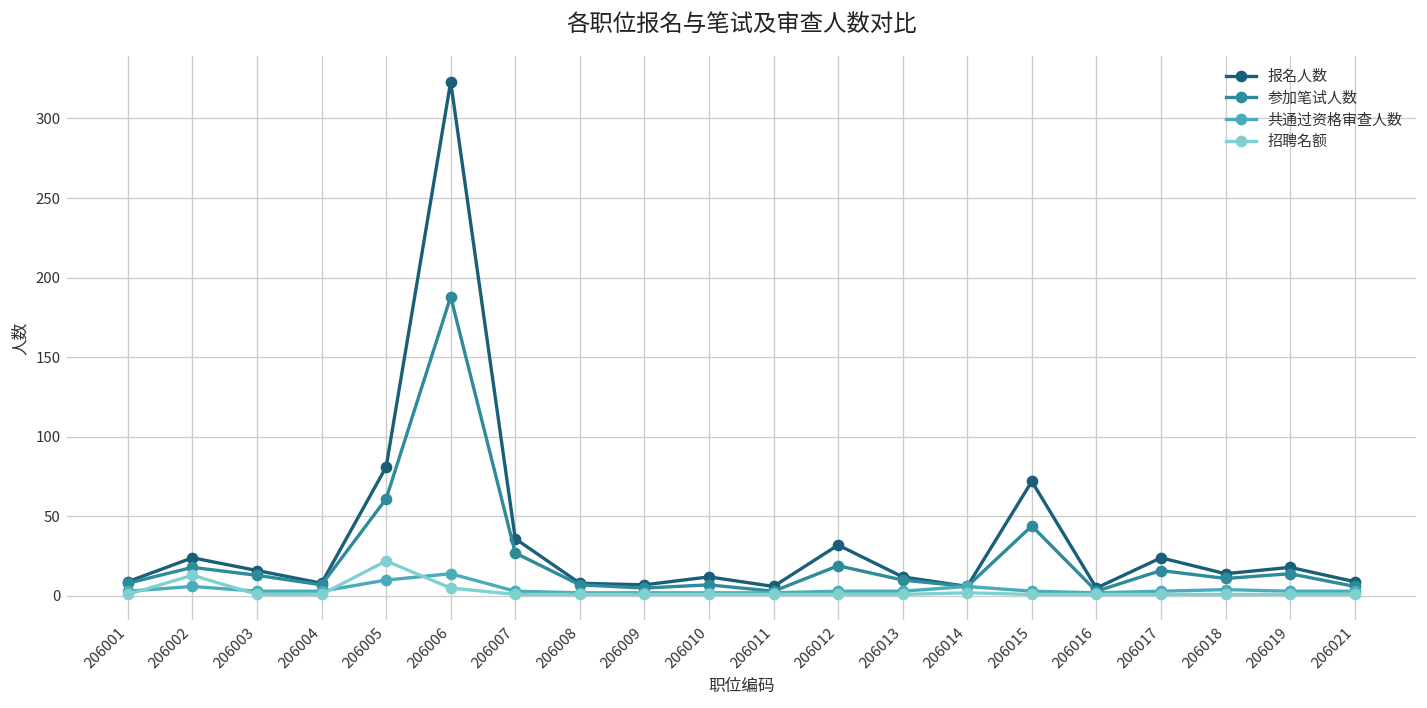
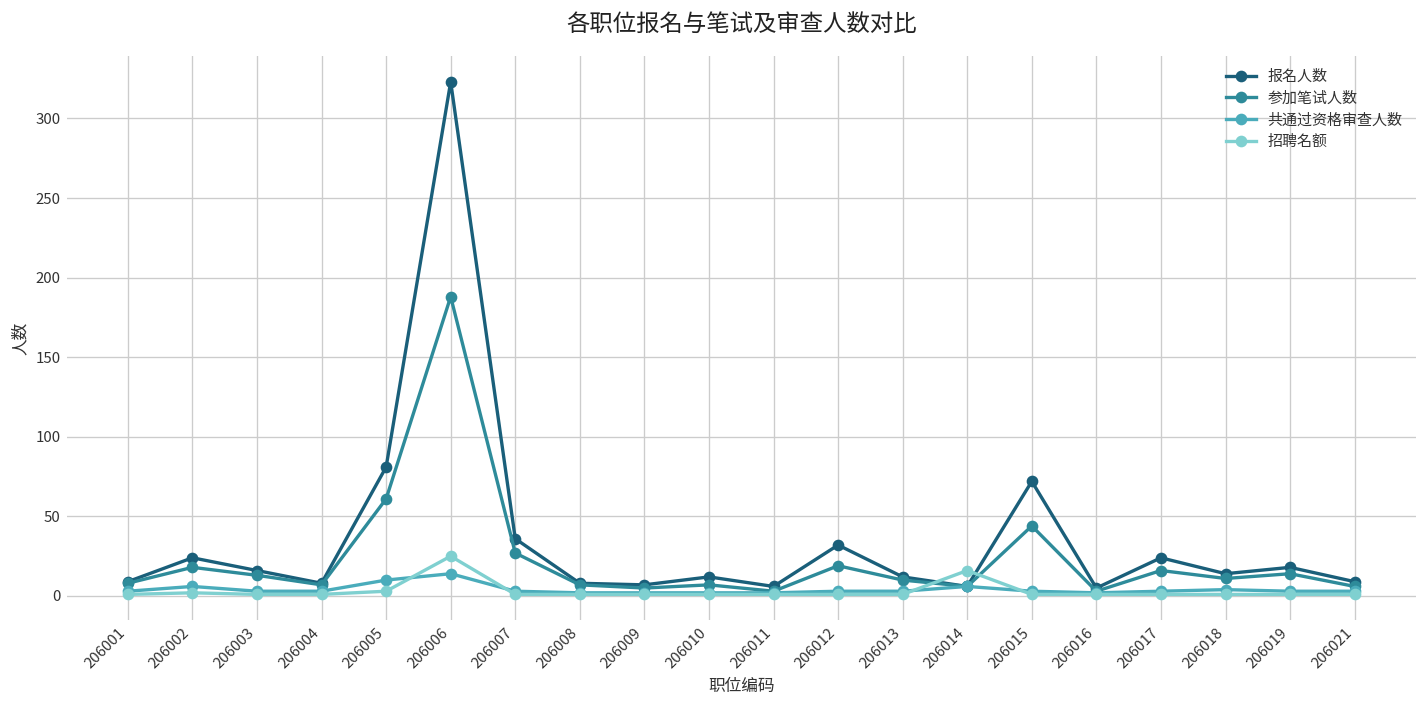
招聘名额, 206002: 13 -> 2
招聘名额, 206005: 22 -> 3
招聘名额, 206006: 5 -> 25
招聘名额, 206014: 2 -> 16
